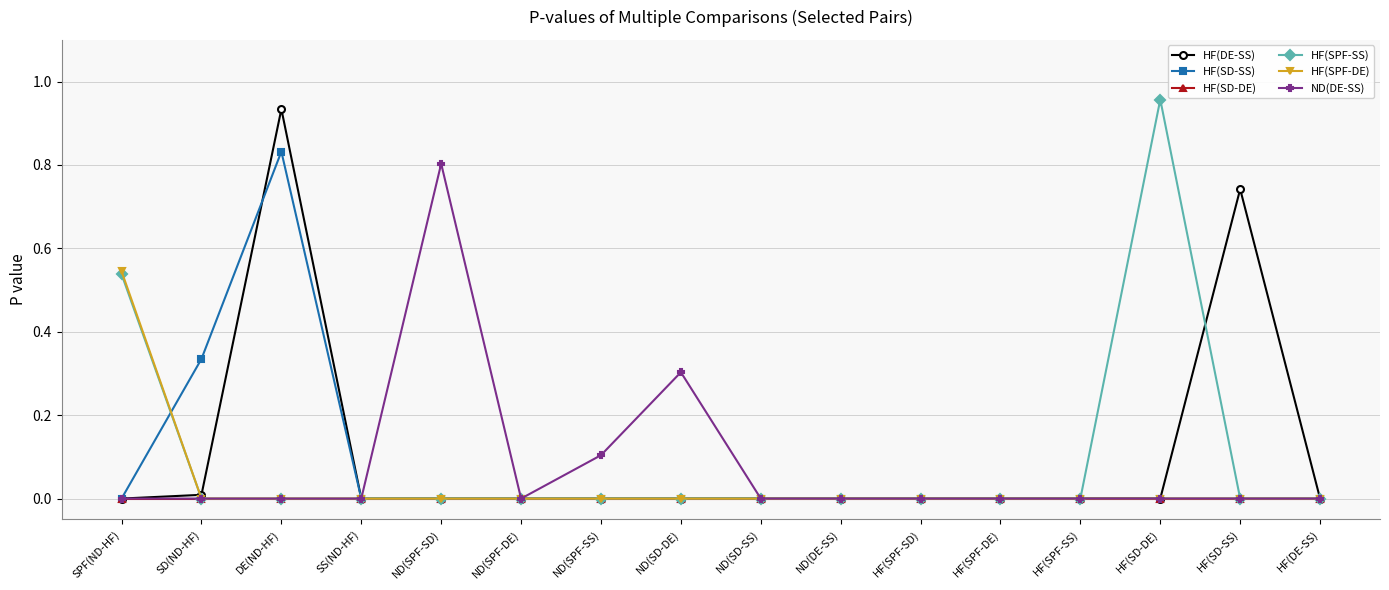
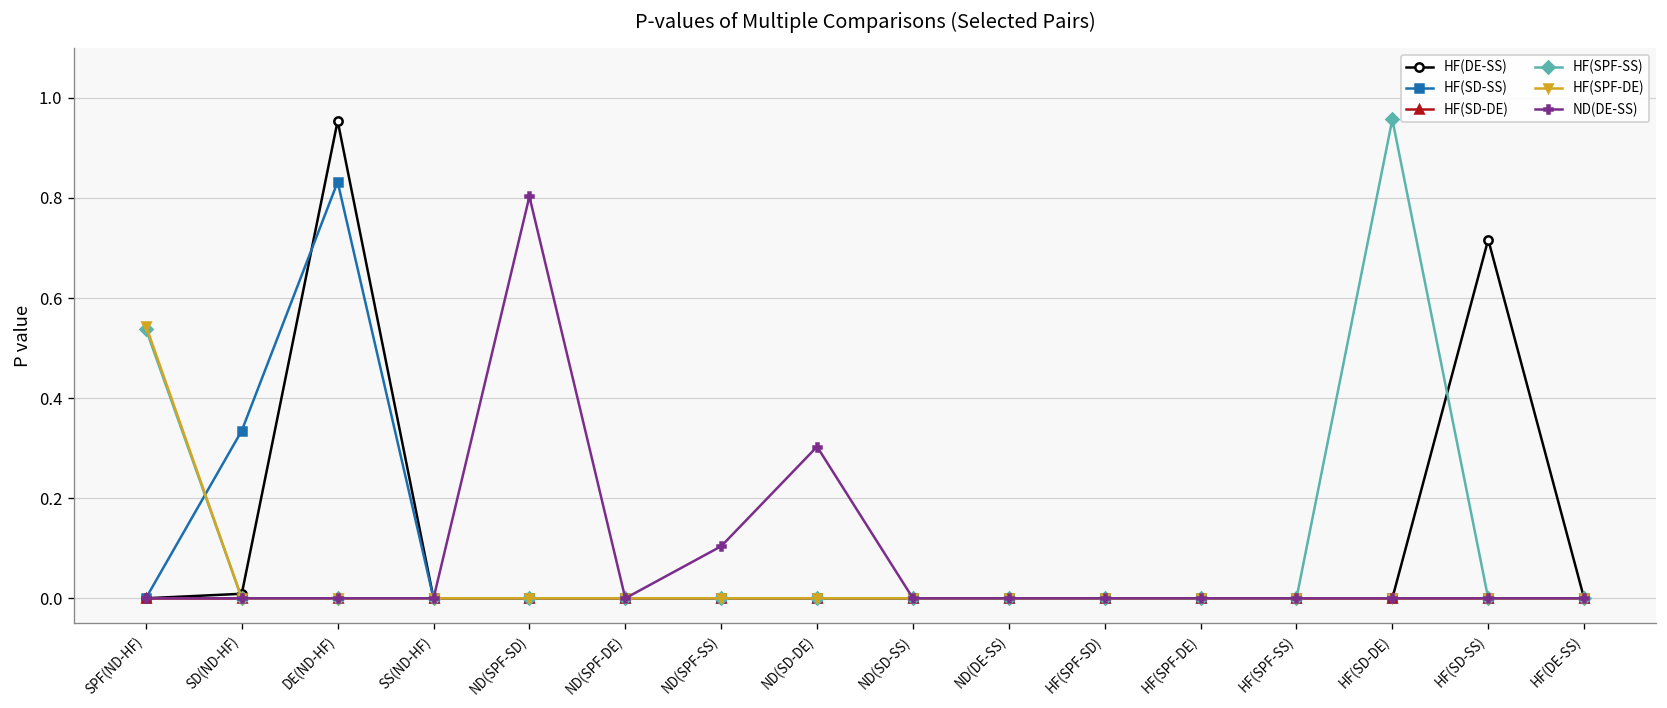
HF(DE-SS), DE(ND-HF): 0.93 -> 0.95
HF(DE-SS), HF(SD-SS): 0.74 -> 0.72
